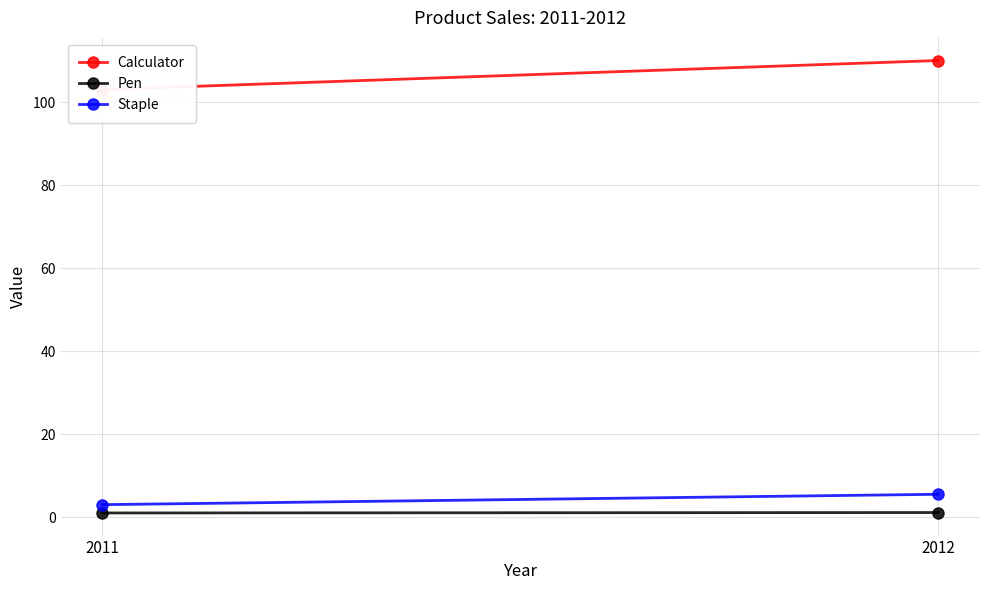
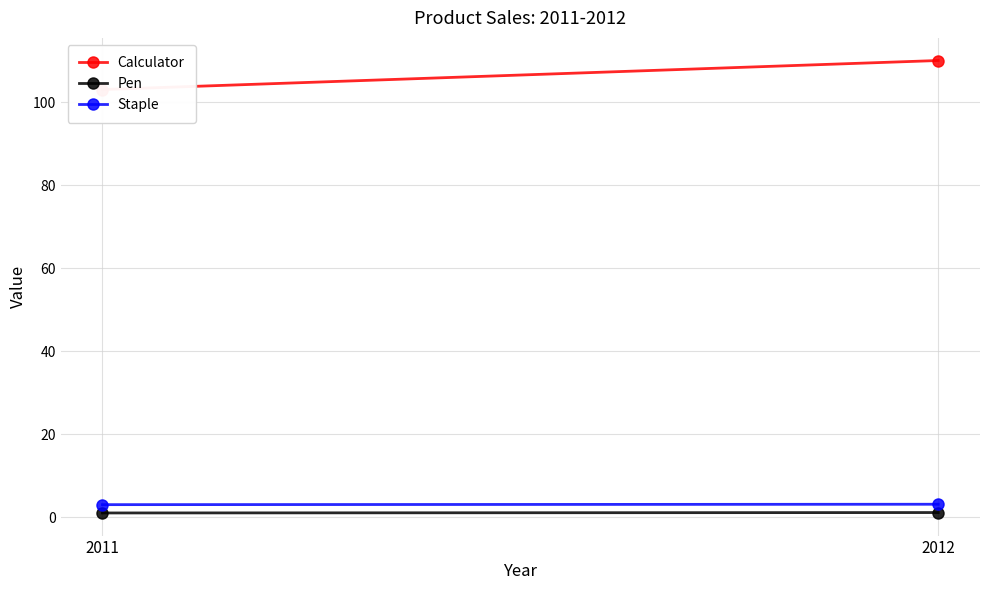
Staple, 2012: 6 -> 3
